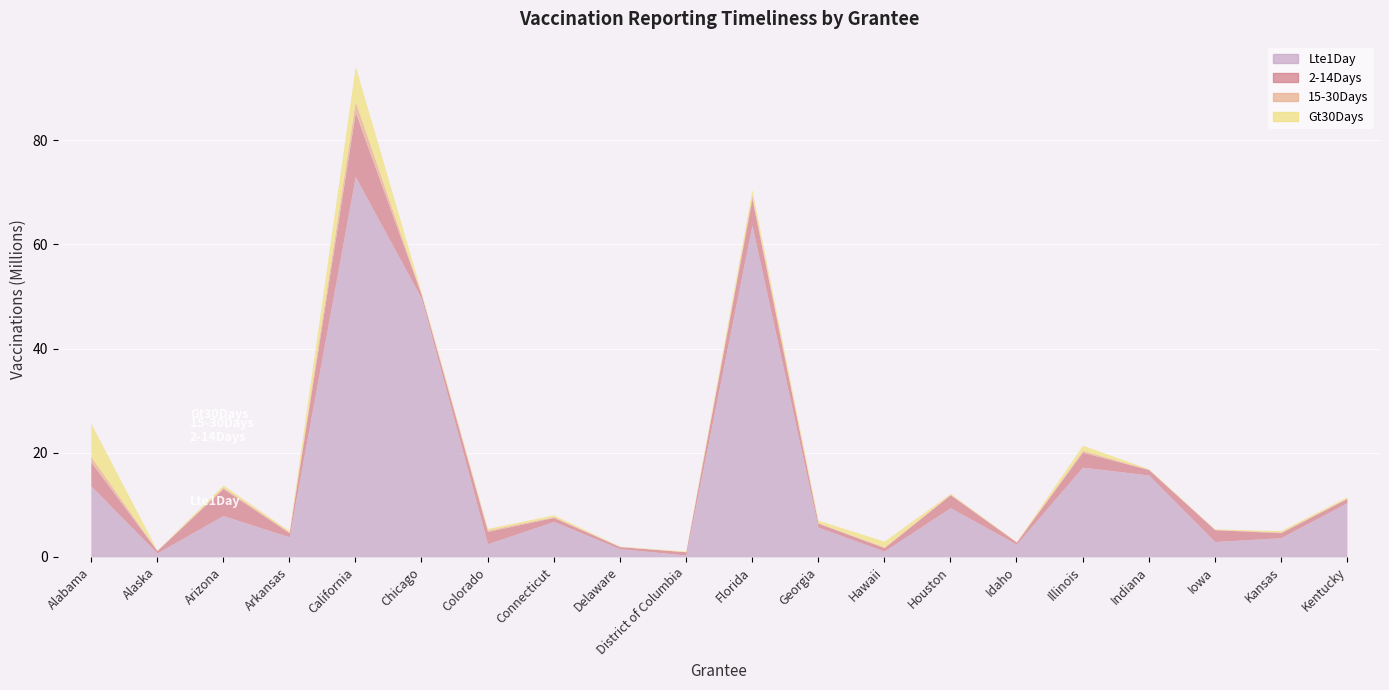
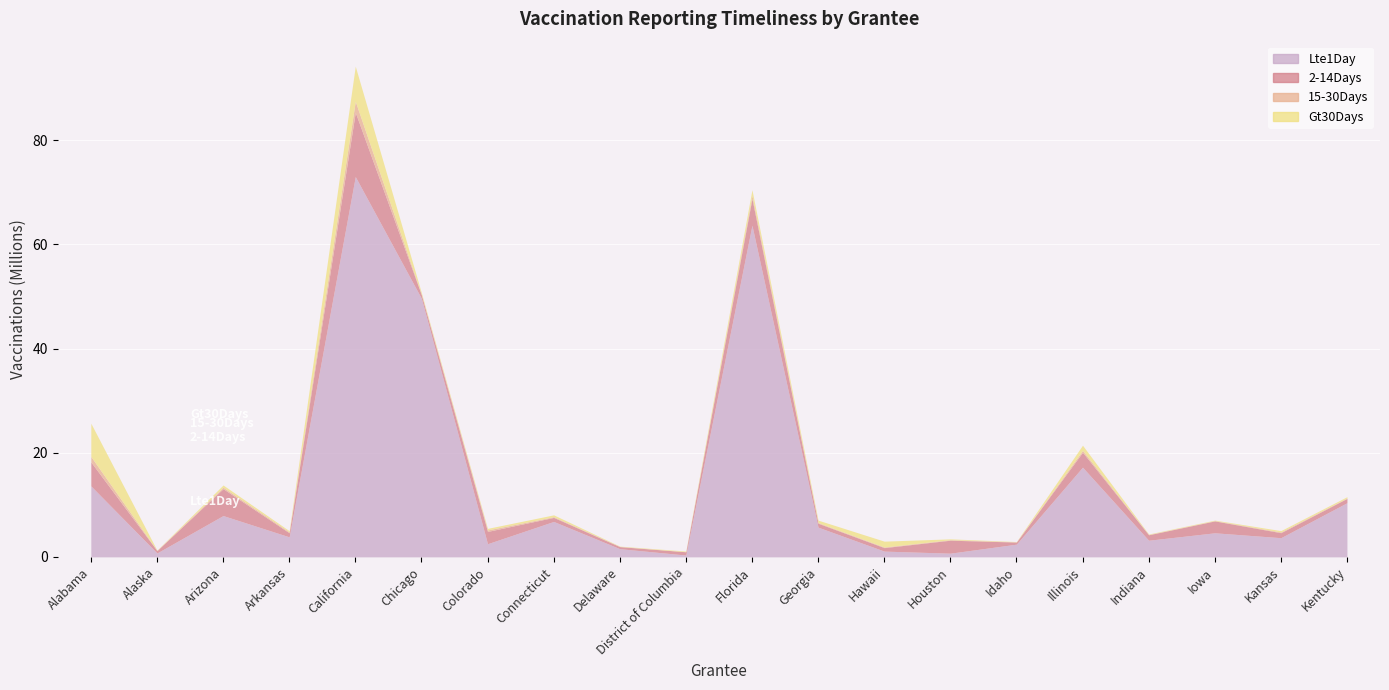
Lte1Day, Houston: 9 -> 1
Lte1Day, Indiana: 16 -> 3
Lte1Day, Iowa: 3 -> 5
